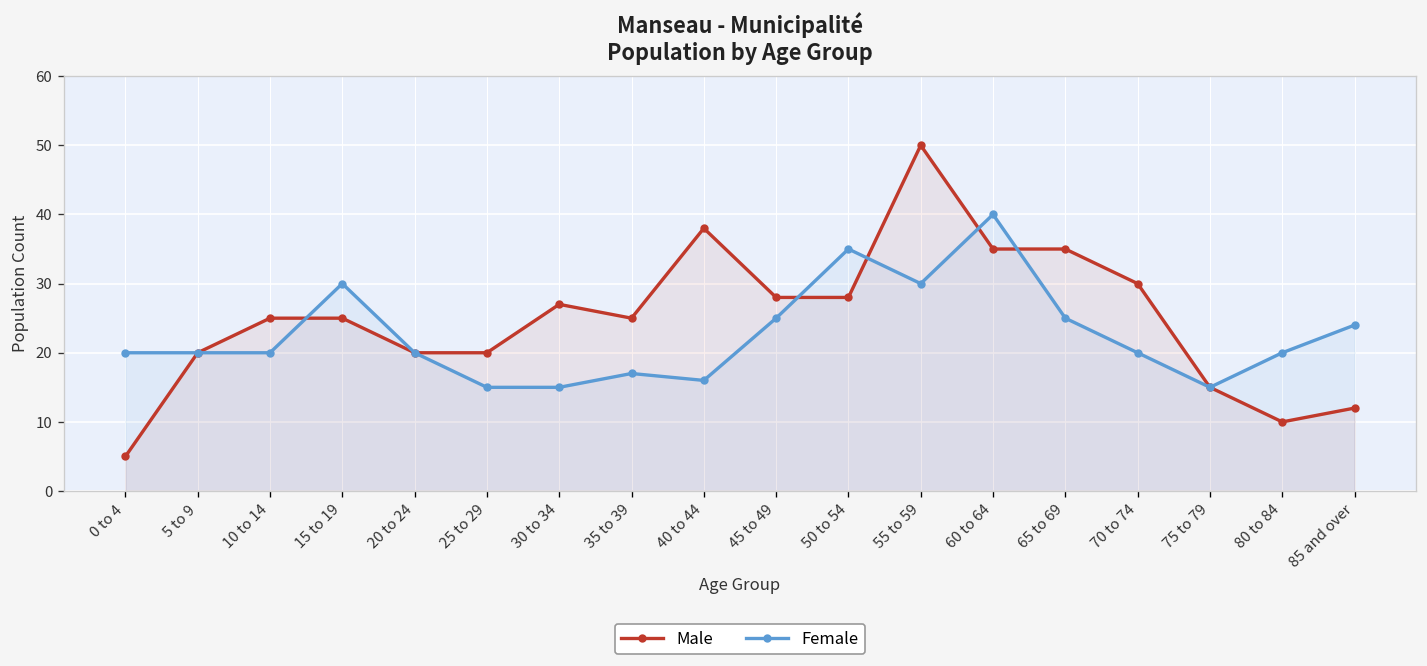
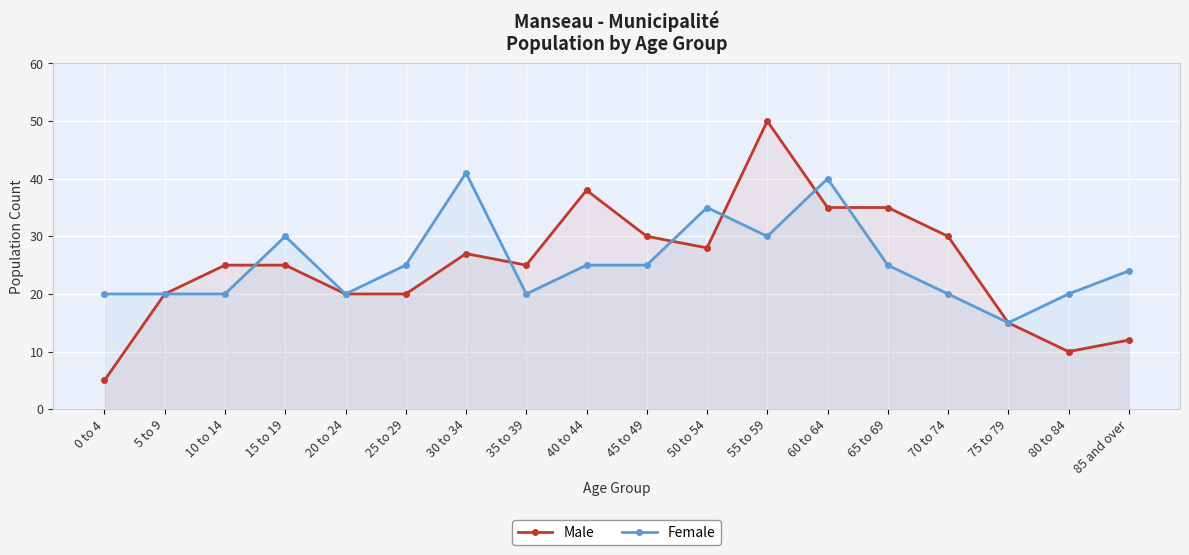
Female, 25 to 29: 15 -> 25
Female, 30 to 34: 15 -> 41
Female, 35 to 39: 17 -> 20
Female, 40 to 44: 16 -> 25
Male, 45 to 49: 28 -> 30
